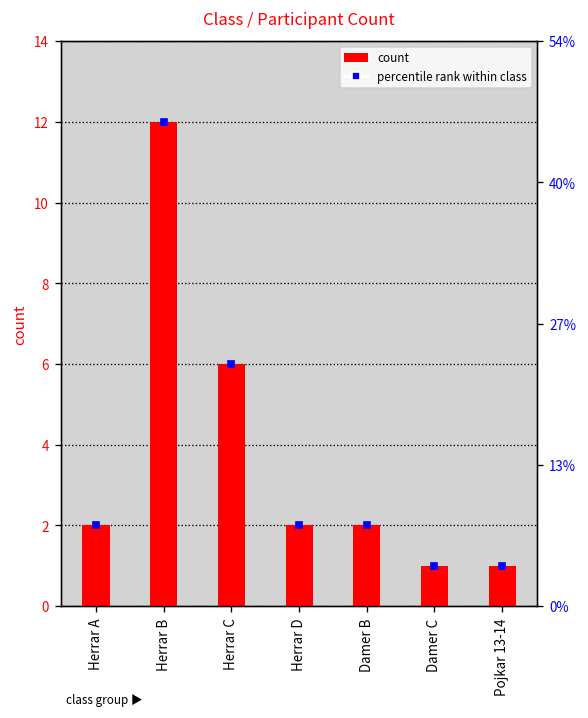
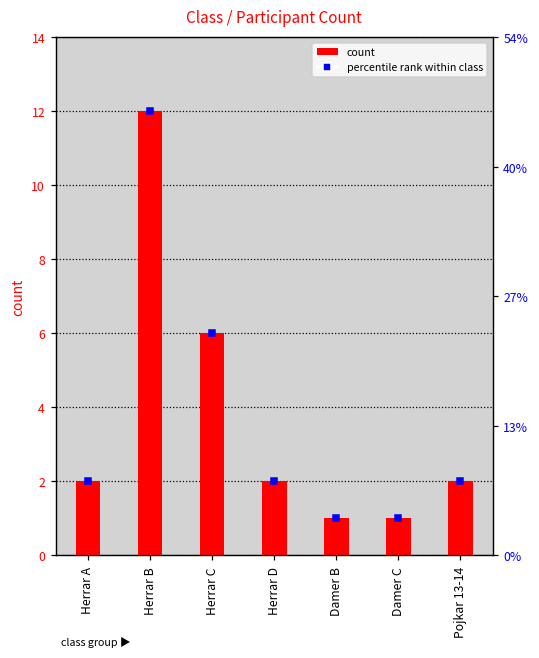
count, Damer B: 2 -> 1
count, Pojkar 13-14: 1 -> 2
